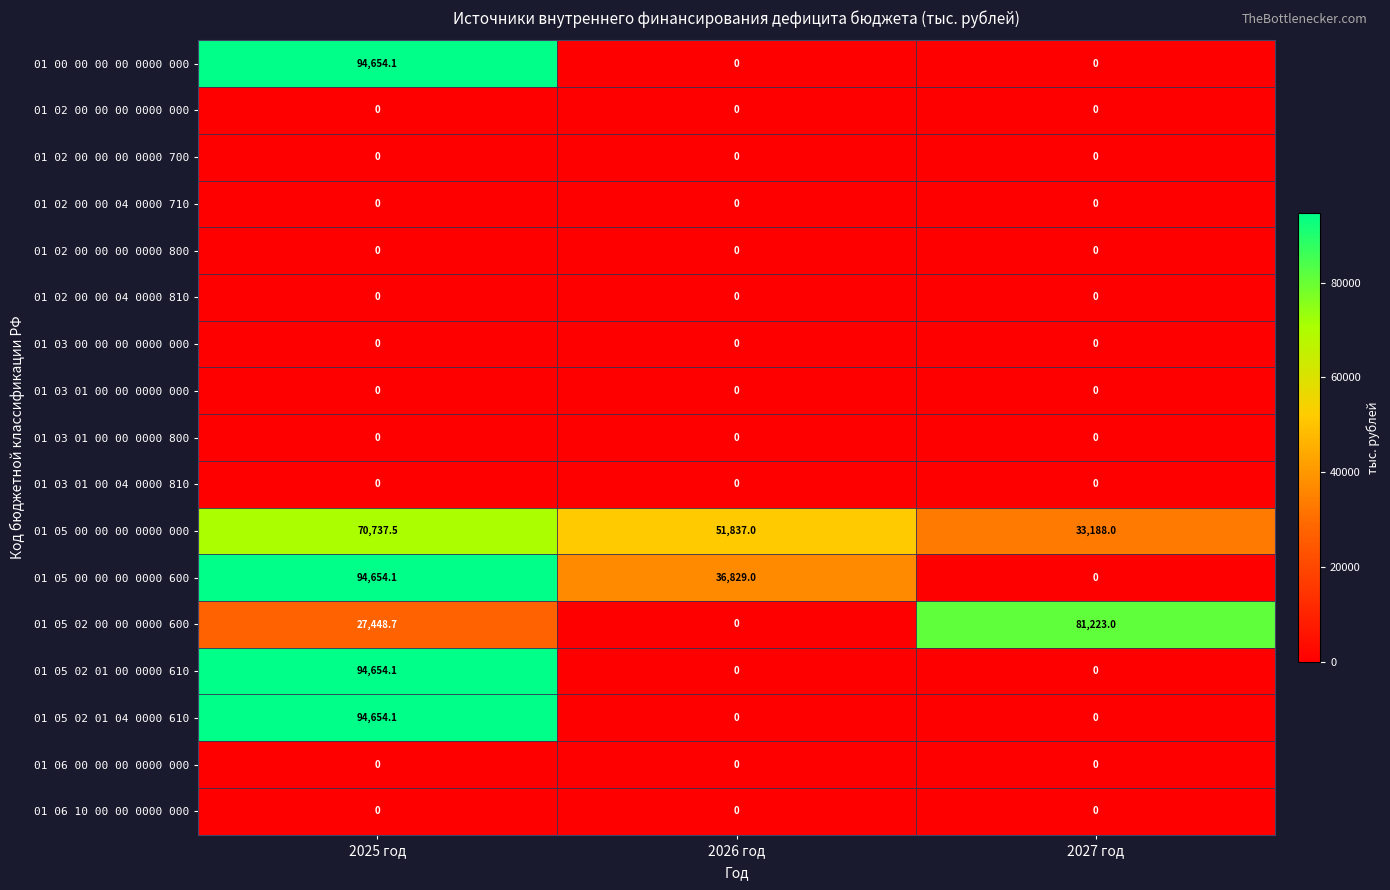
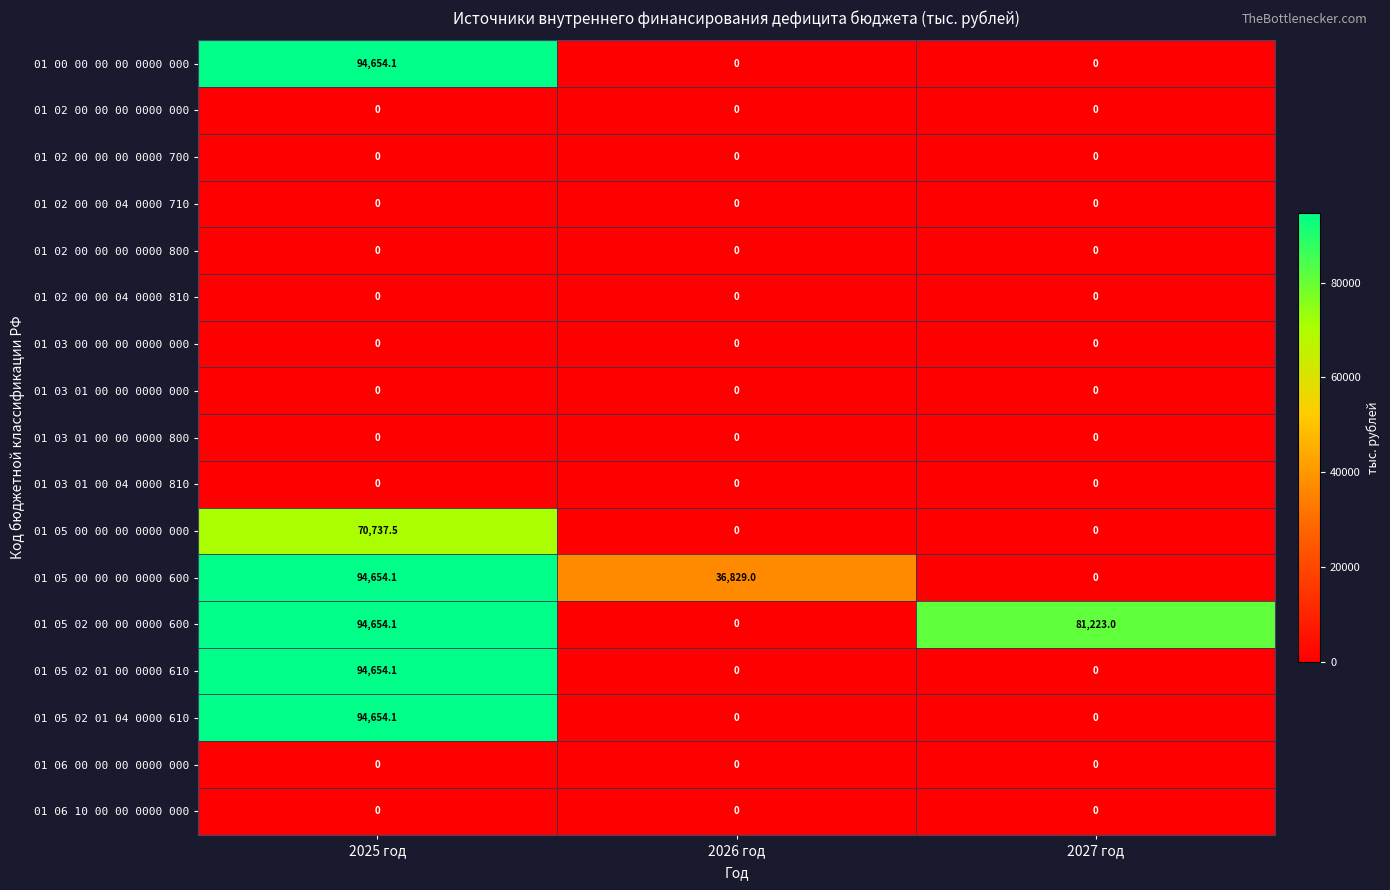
01 05 00 00 00 0000 000, 2026 год: 51,837.0 -> 0
01 05 00 00 00 0000 000, 2027 год: 33,188.0 -> 0
01 05 02 00 00 0000 600, 2025 год: 27,448.7 -> 94,654.1
